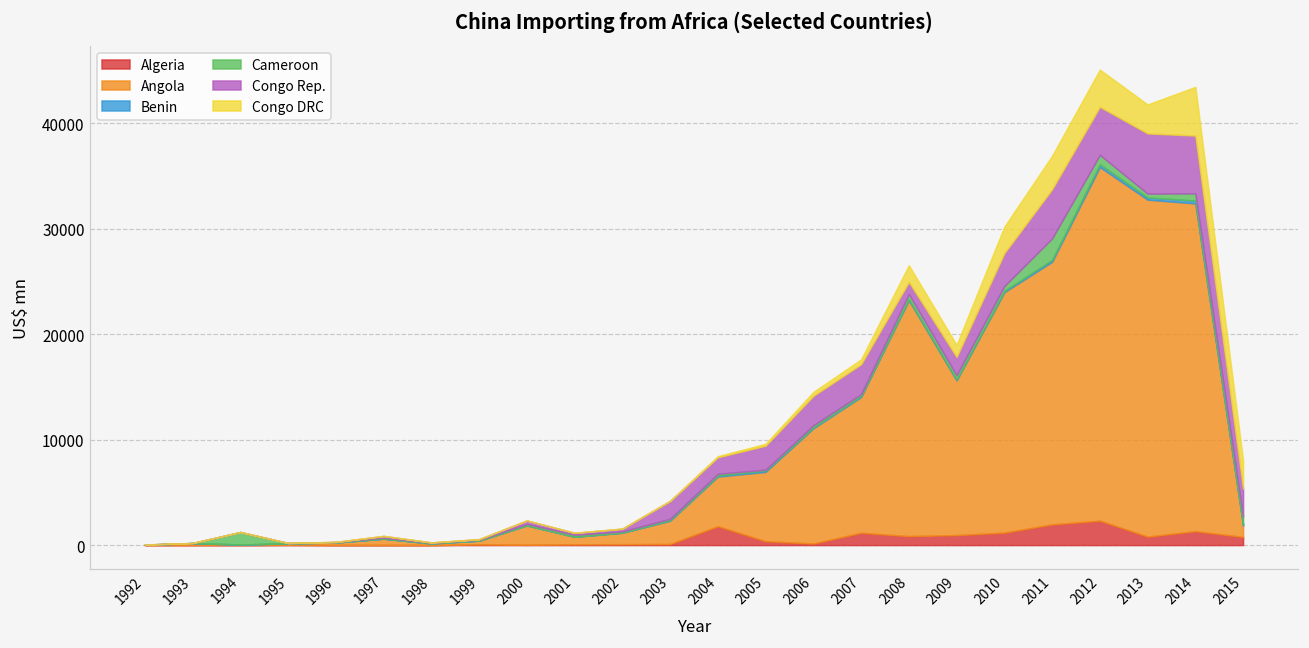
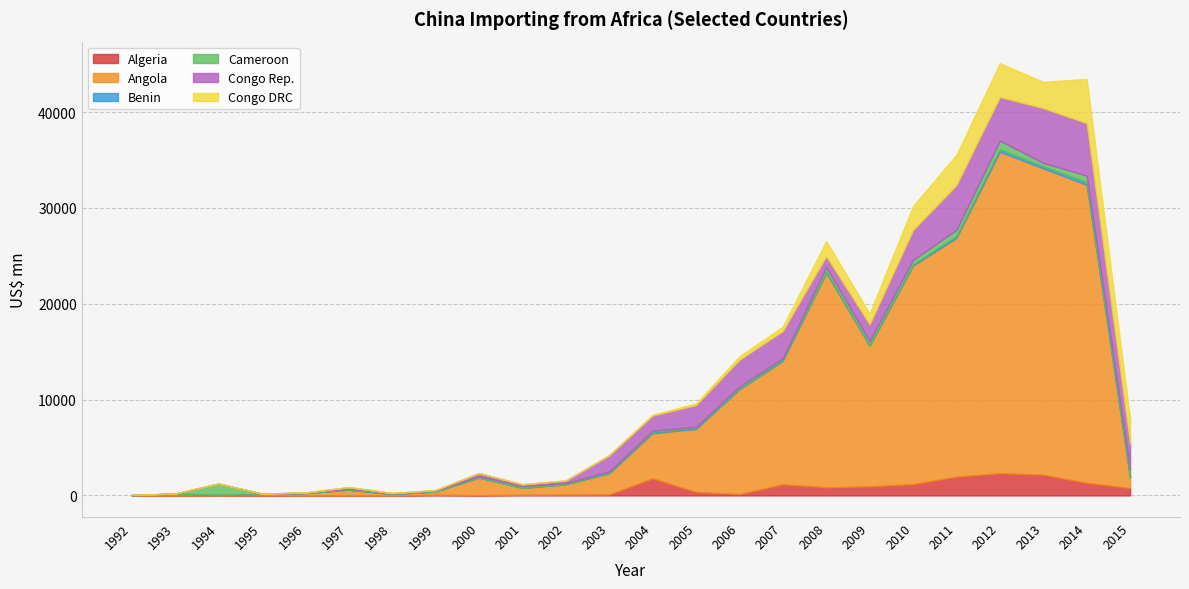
Cameroon, 2011: 2000 -> 1000
Algeria, 2013: 1000 -> 2000
